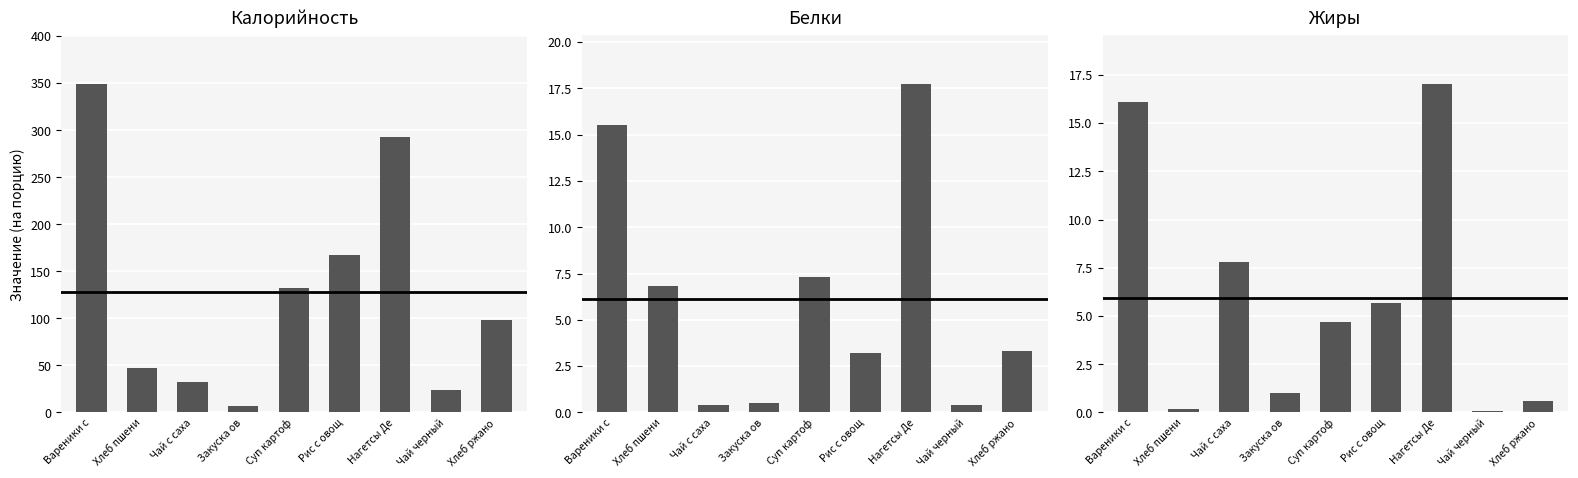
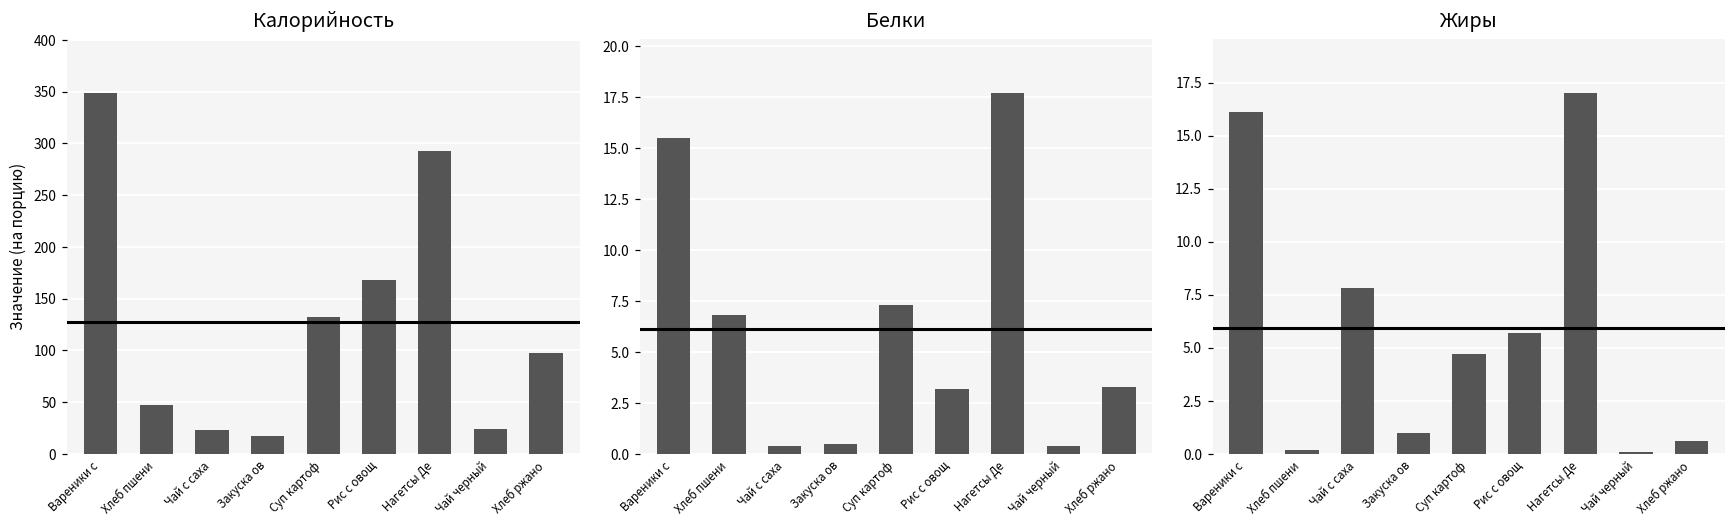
Калорийность, Чай с саха: 30 -> 20
Калорийность, Закуска ов: 10 -> 20
